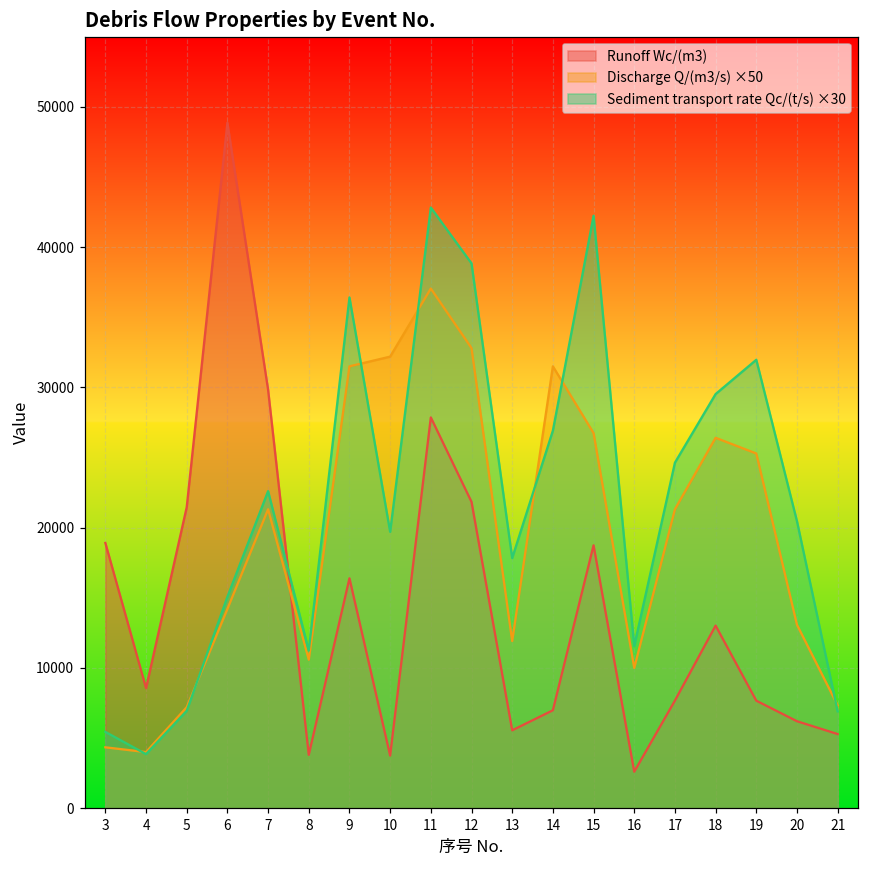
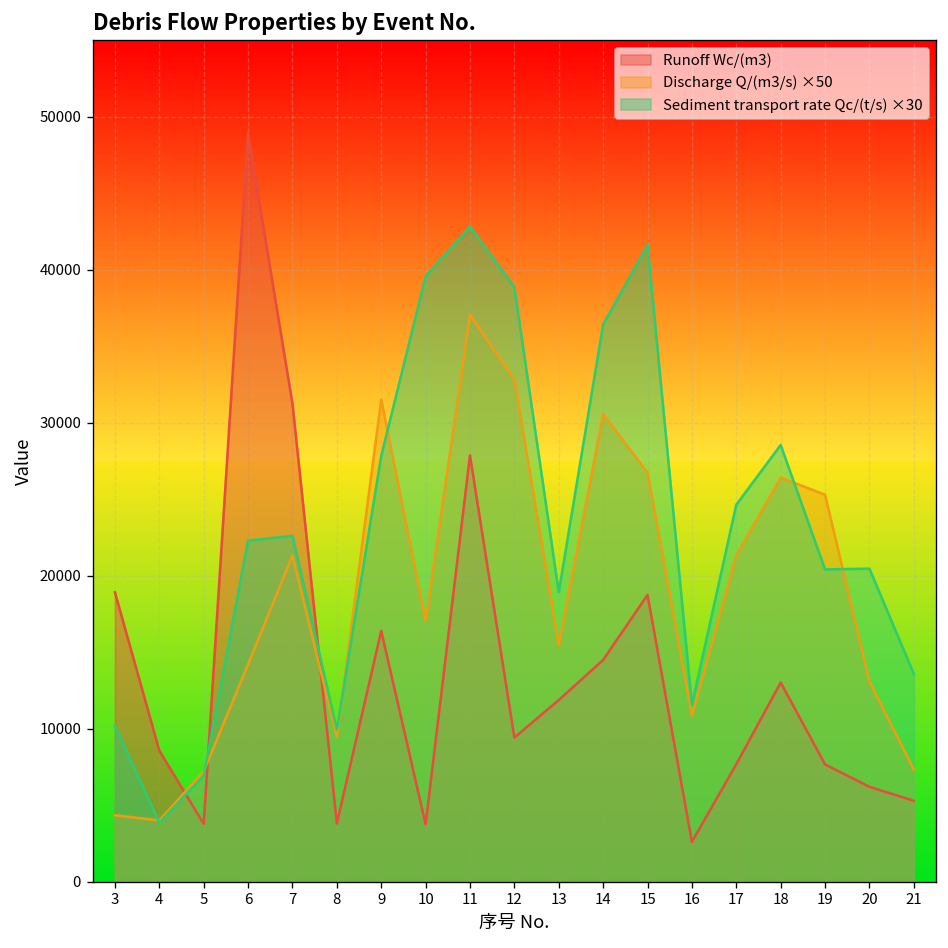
Sediment transport rate Qc/(t/s) ×30, 3: 5400 -> 10200
Runoff Wc/(m3), 5: 21500 -> 3800
Sediment transport rate Qc/(t/s) ×30, 6: 15100 -> 22300
Runoff Wc/(m3), 7: 29800 -> 31200
Discharge Q/(m3/s) ×50, 8: 10600 -> 9500
Sediment transport rate Qc/(t/s) ×30, 8: 11200 -> 9900
Sediment transport rate Qc/(t/s) ×30, 9: 36400 -> 27800
Discharge Q/(m3/s) ×50, 10: 32200 -> 17000
Sediment transport rate Qc/(t/s) ×30, 10: 19700 -> 39500
Runoff Wc/(m3), 12: 21800 -> 9400
Runoff Wc/(m3), 13: 5600 -> 11900
Discharge Q/(m3/s) ×50, 13: 11900 -> 15400
Sediment transport rate Qc/(t/s) ×30, 13: 17800 -> 18900
Runoff Wc/(m3), 14: 7000 -> 14500
Discharge Q/(m3/s) ×50, 14: 31500 -> 30600
Sediment transport rate Qc/(t/s) ×30, 14: 26900 -> 36400
Sediment transport rate Qc/(t/s) ×30, 15: 42200 -> 41600
Discharge Q/(m3/s) ×50, 16: 10000 -> 10900
Sediment transport rate Qc/(t/s) ×30, 18: 29500 -> 28500
Sediment transport rate Qc/(t/s) ×30, 19: 32000 -> 20400
Sediment transport rate Qc/(t/s) ×30, 21: 6900 -> 13600
